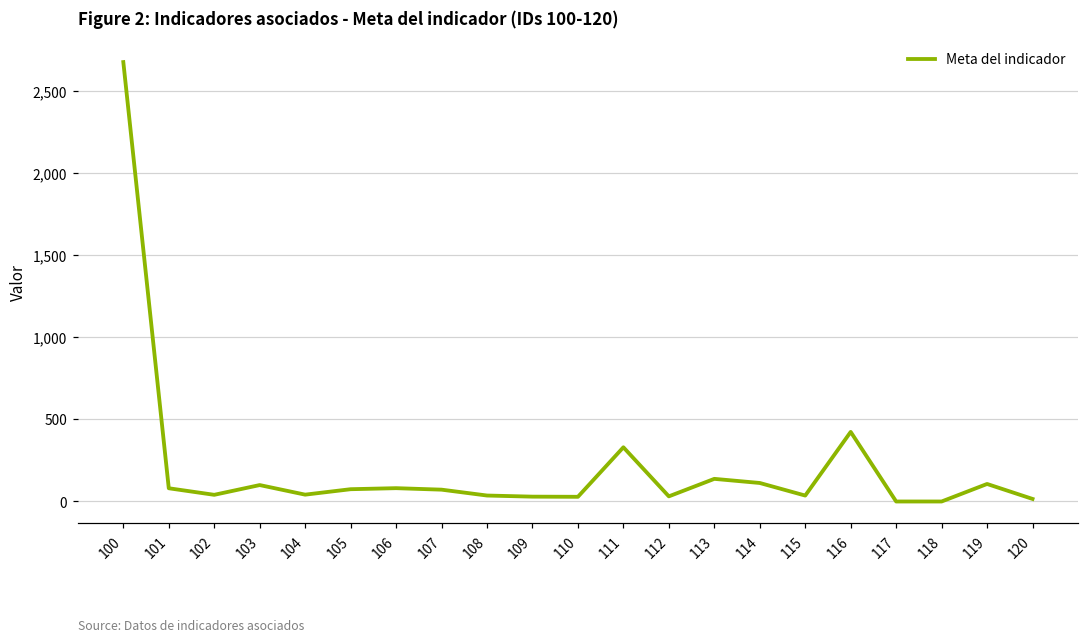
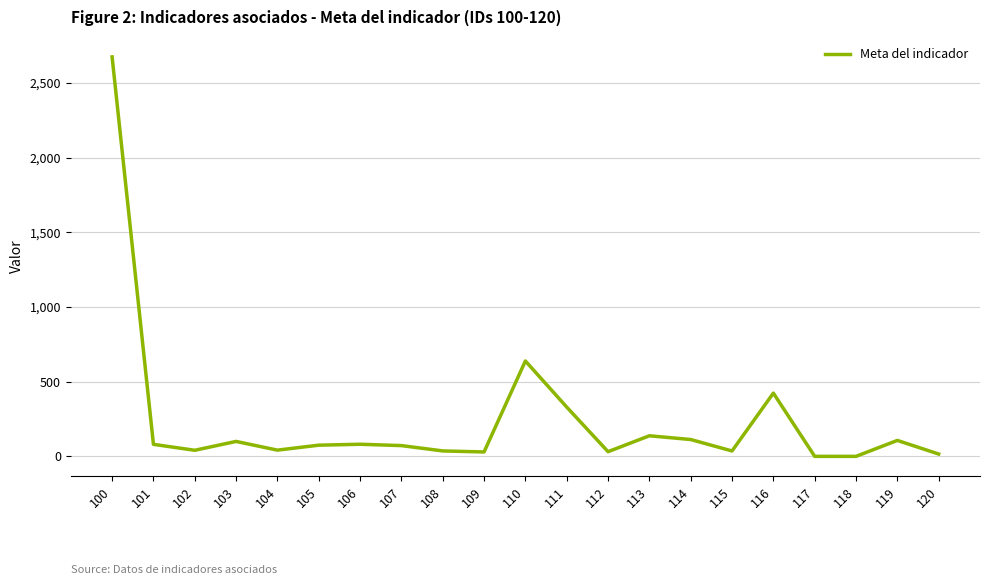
110: 30 -> 640
